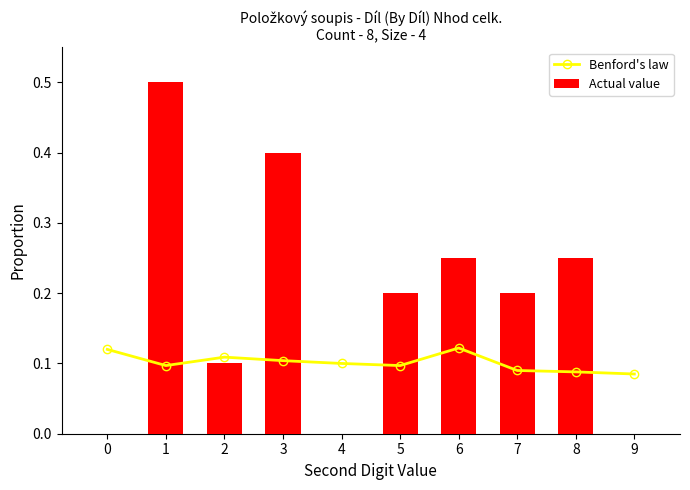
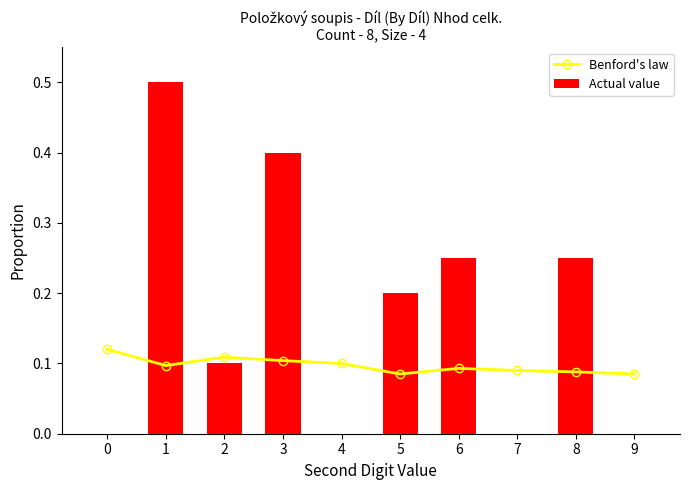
Benford's law, 5: 0.10 -> 0.09
Benford's law, 6: 0.12 -> 0.09
Actual value, 7: 0.2 -> 0.0
